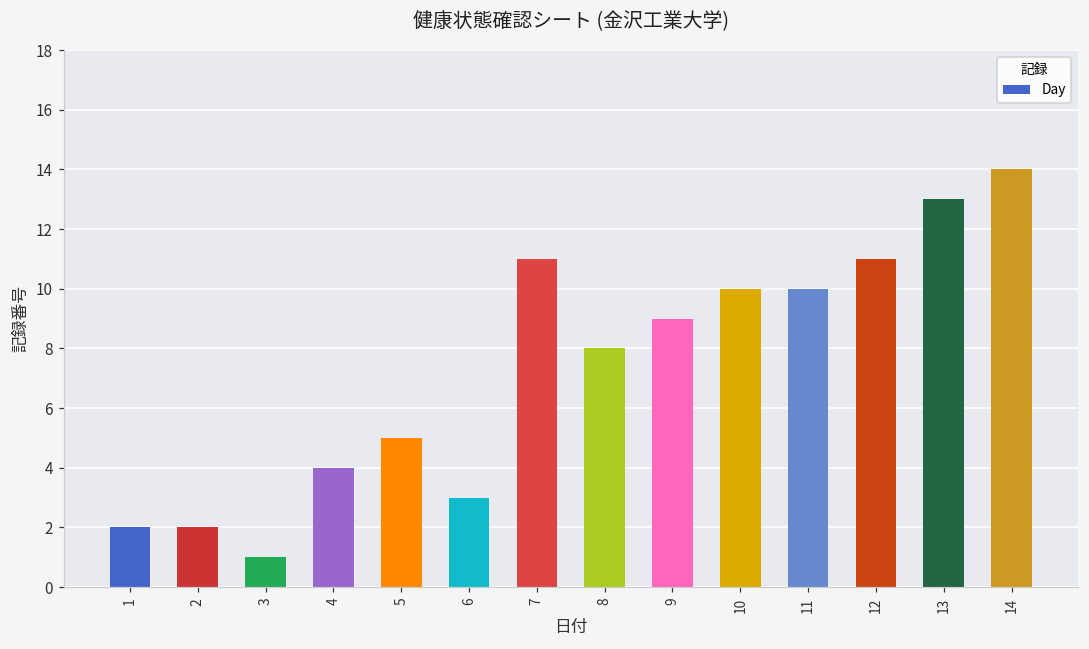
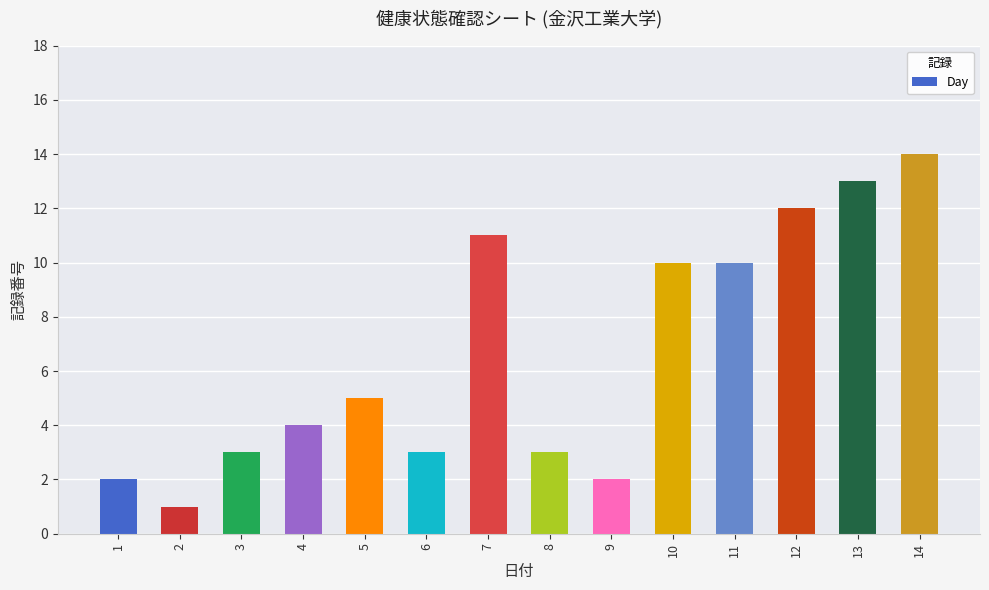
2: 2 -> 1
3: 1 -> 3
8: 8 -> 3
9: 9 -> 2
12: 11 -> 12
